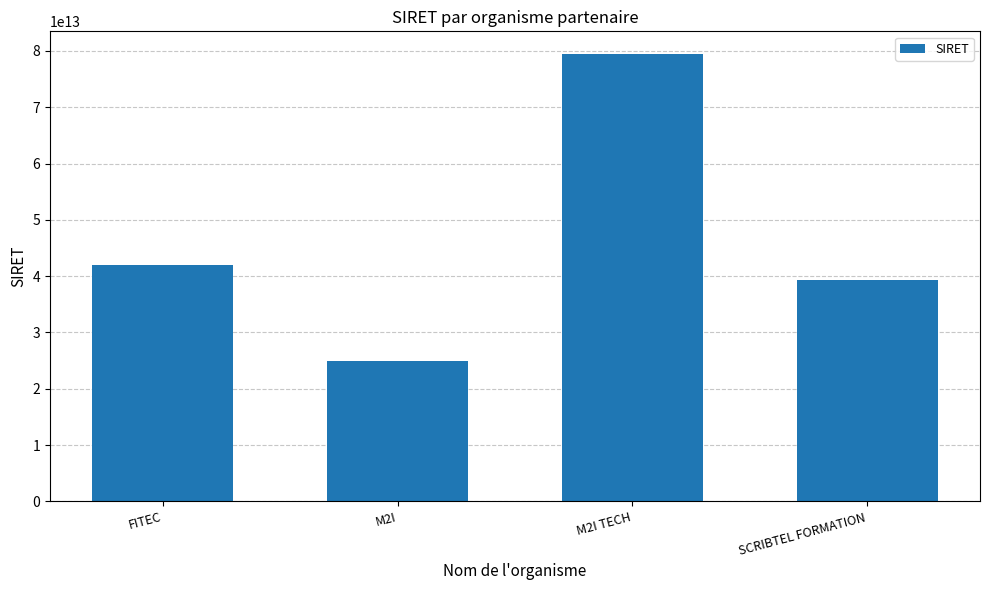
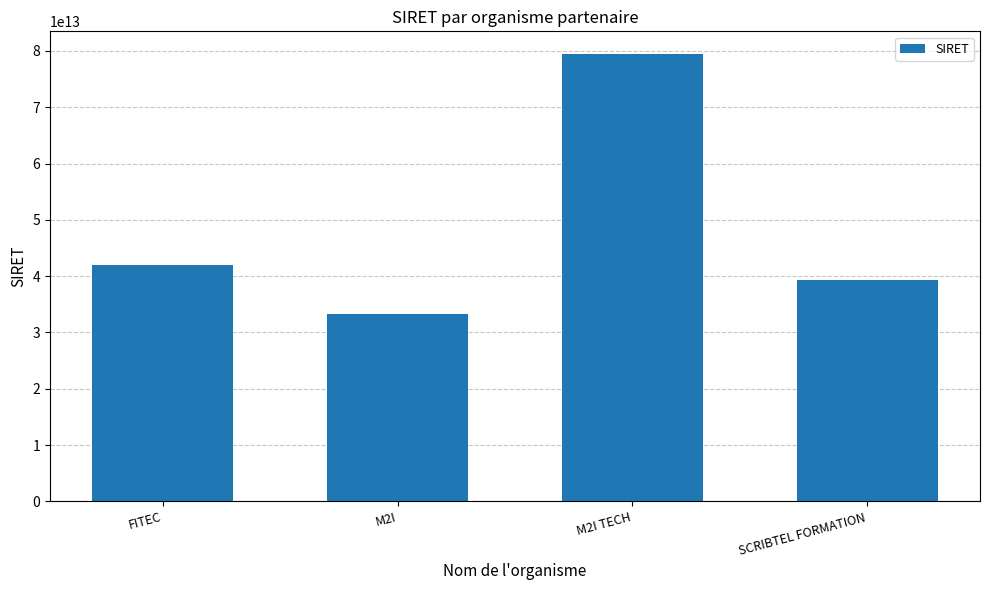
M2I: 25000000000000 -> 33000000000000
